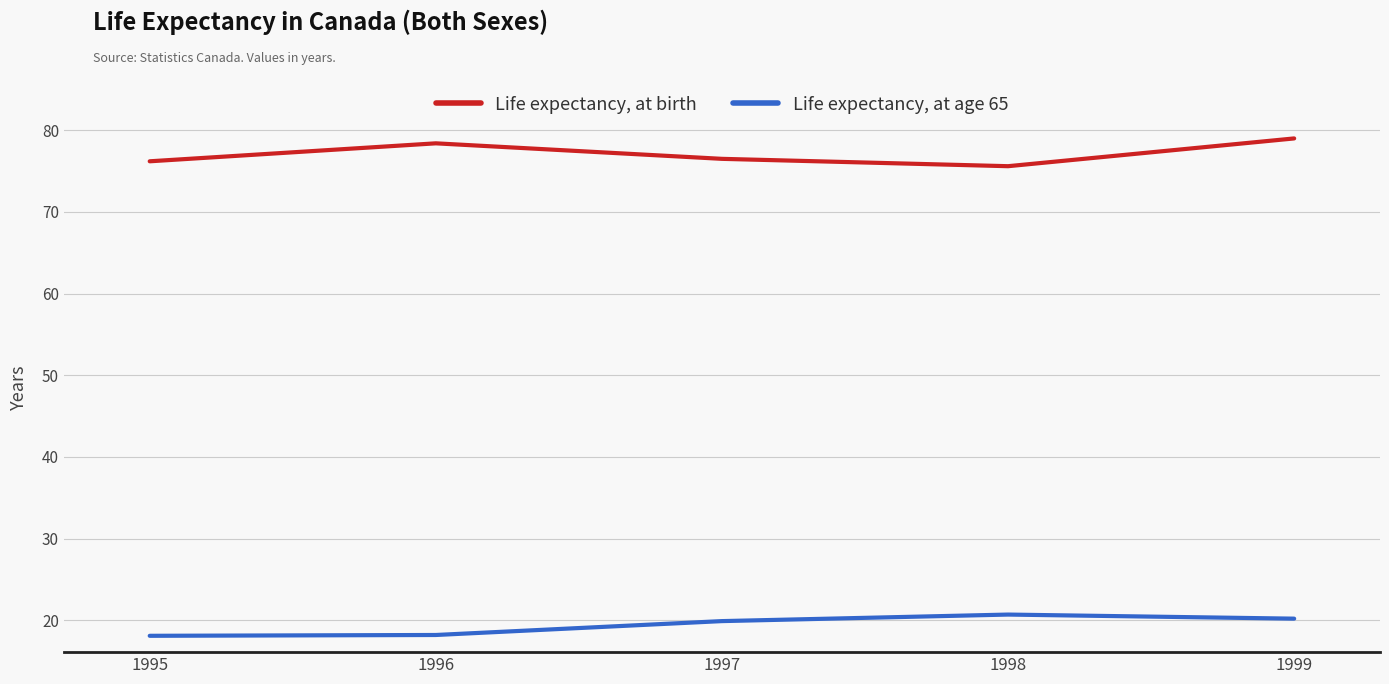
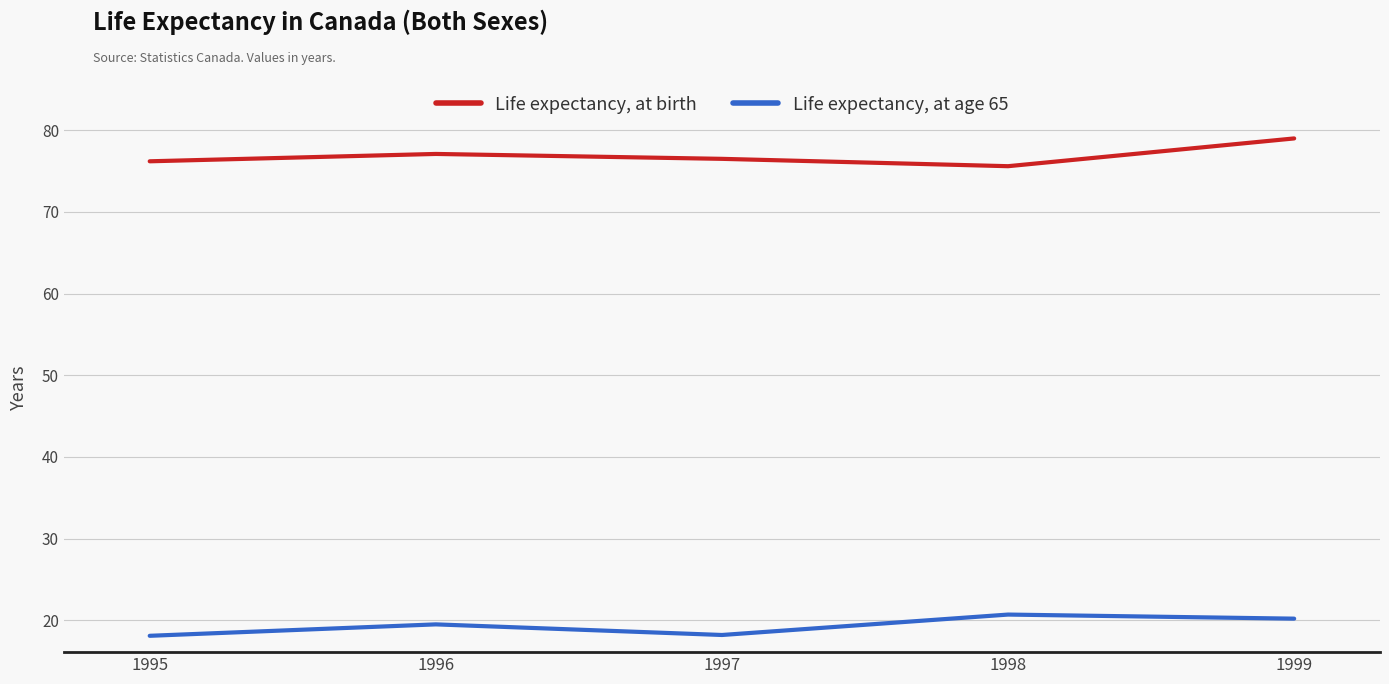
Life expectancy, at birth, 1996: 78 -> 77
Life expectancy, at age 65, 1996: 18 -> 20
Life expectancy, at age 65, 1997: 20 -> 18
